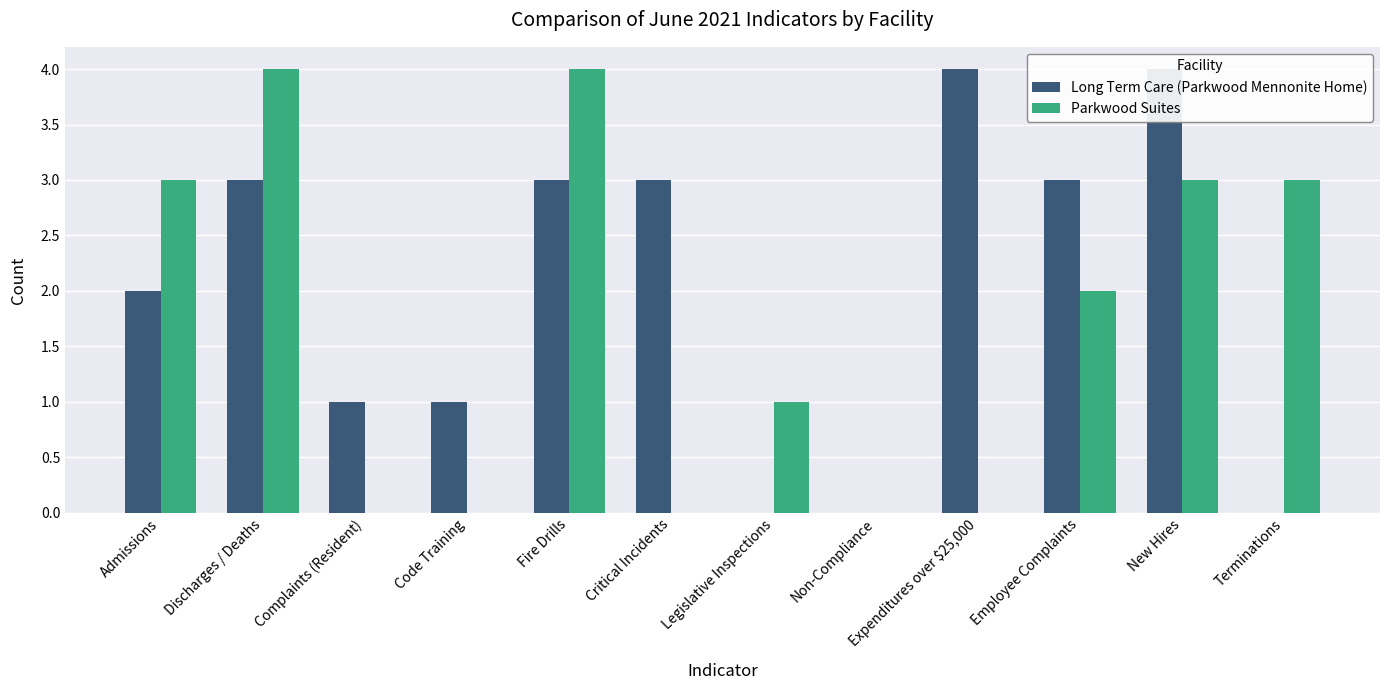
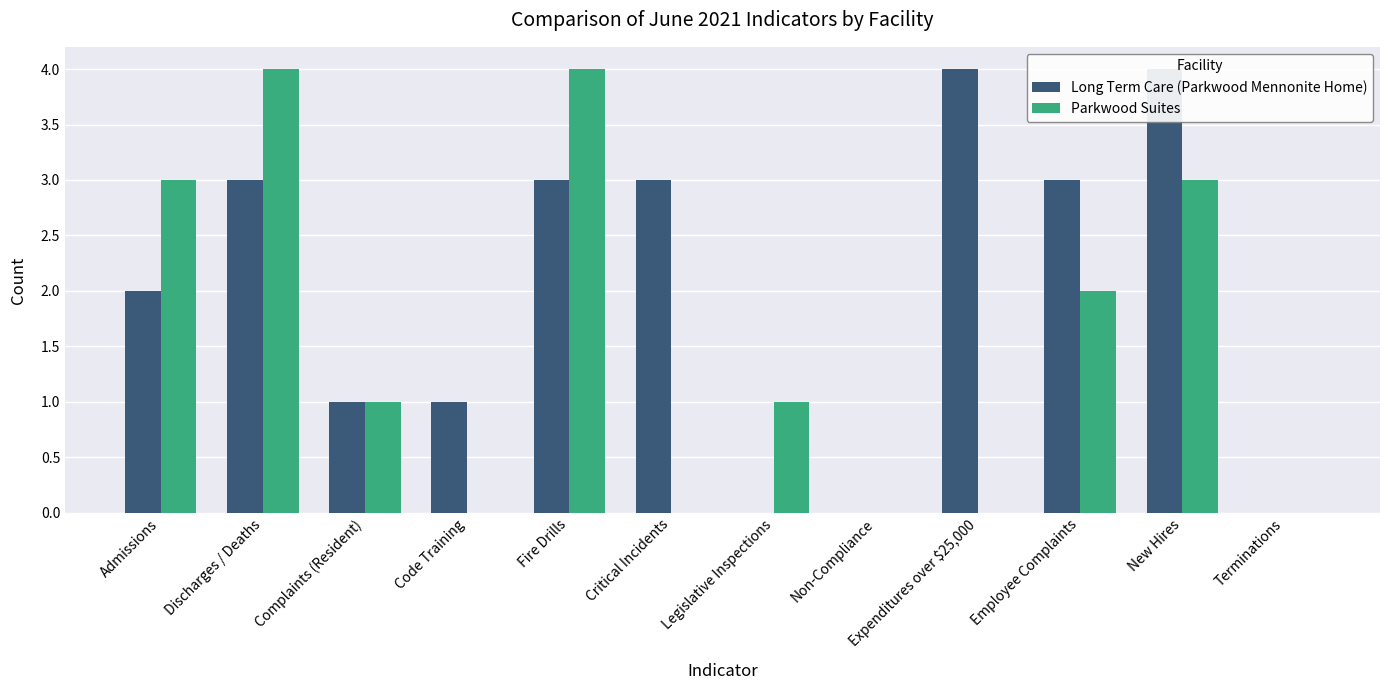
Parkwood Suites, Complaints (Resident): 0 -> 1
Parkwood Suites, Terminations: 3 -> 0
